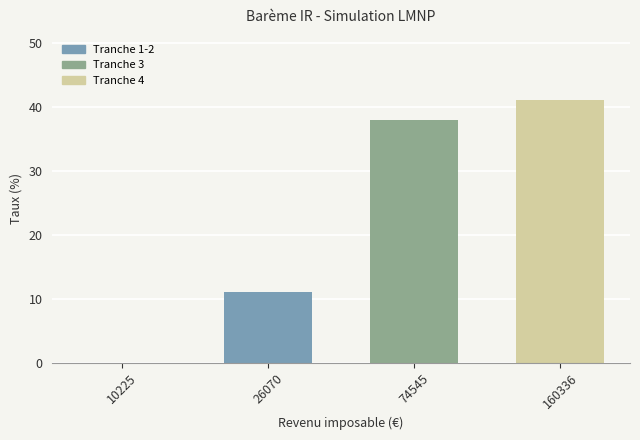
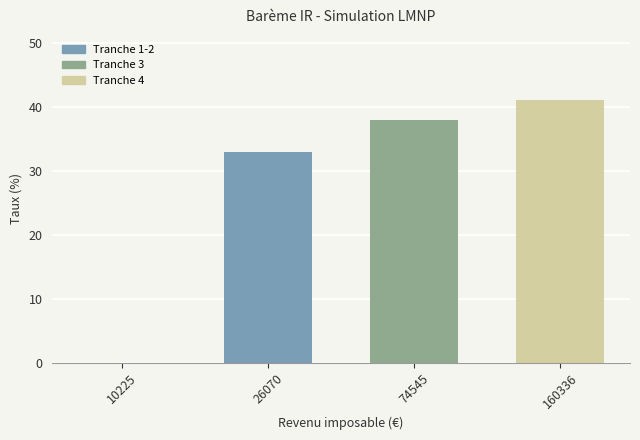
26070: 11 -> 33
